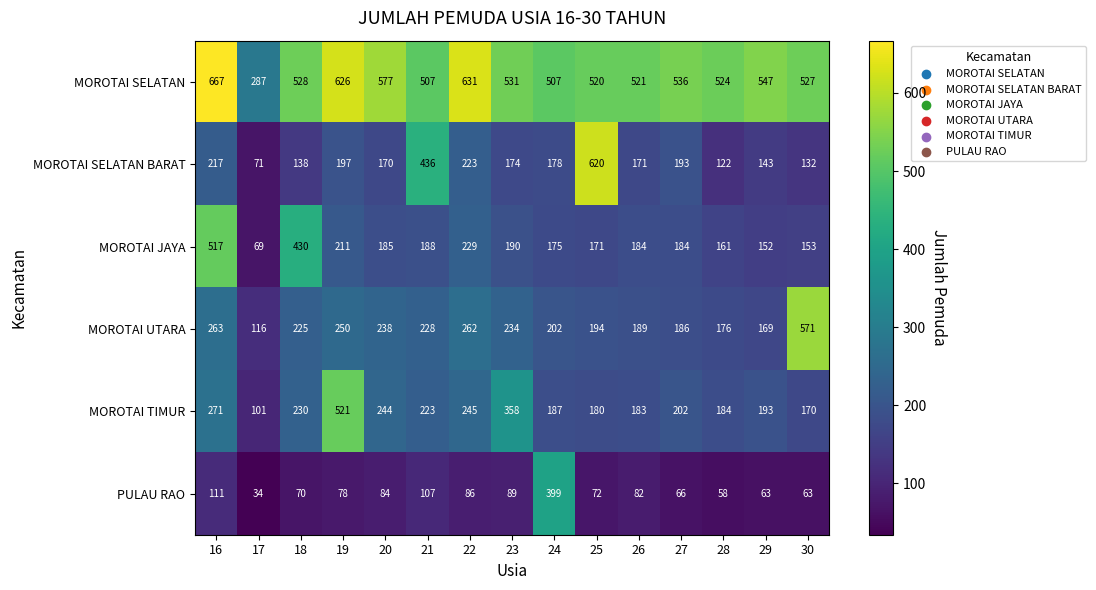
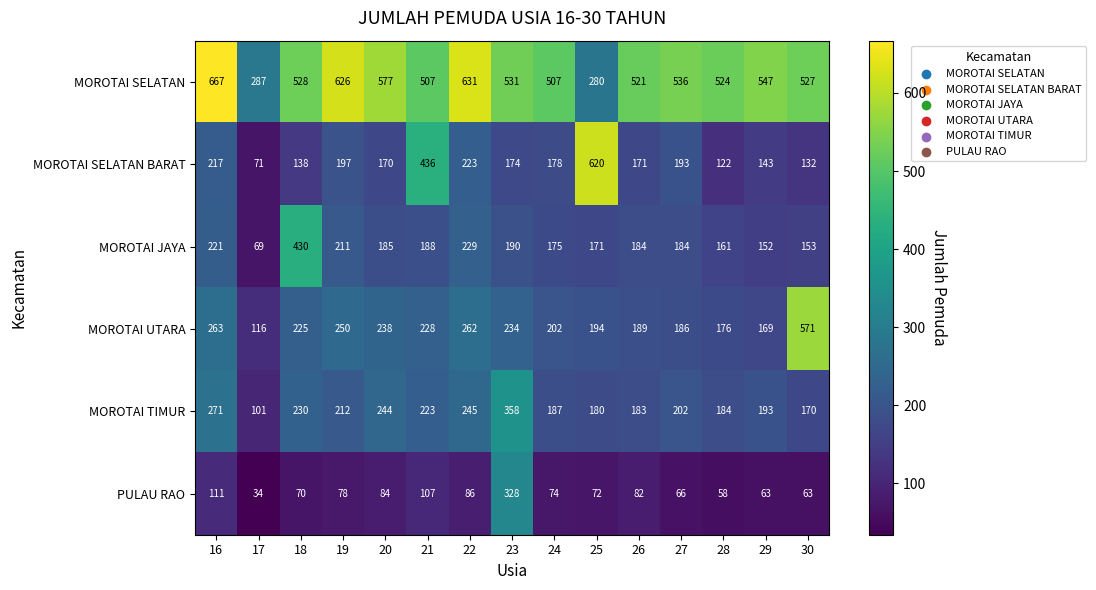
MOROTAI SELATAN, 25: 520 -> 280
MOROTAI JAYA, 16: 517 -> 221
MOROTAI TIMUR, 19: 521 -> 212
PULAU RAO, 23: 89 -> 328
PULAU RAO, 24: 399 -> 74
